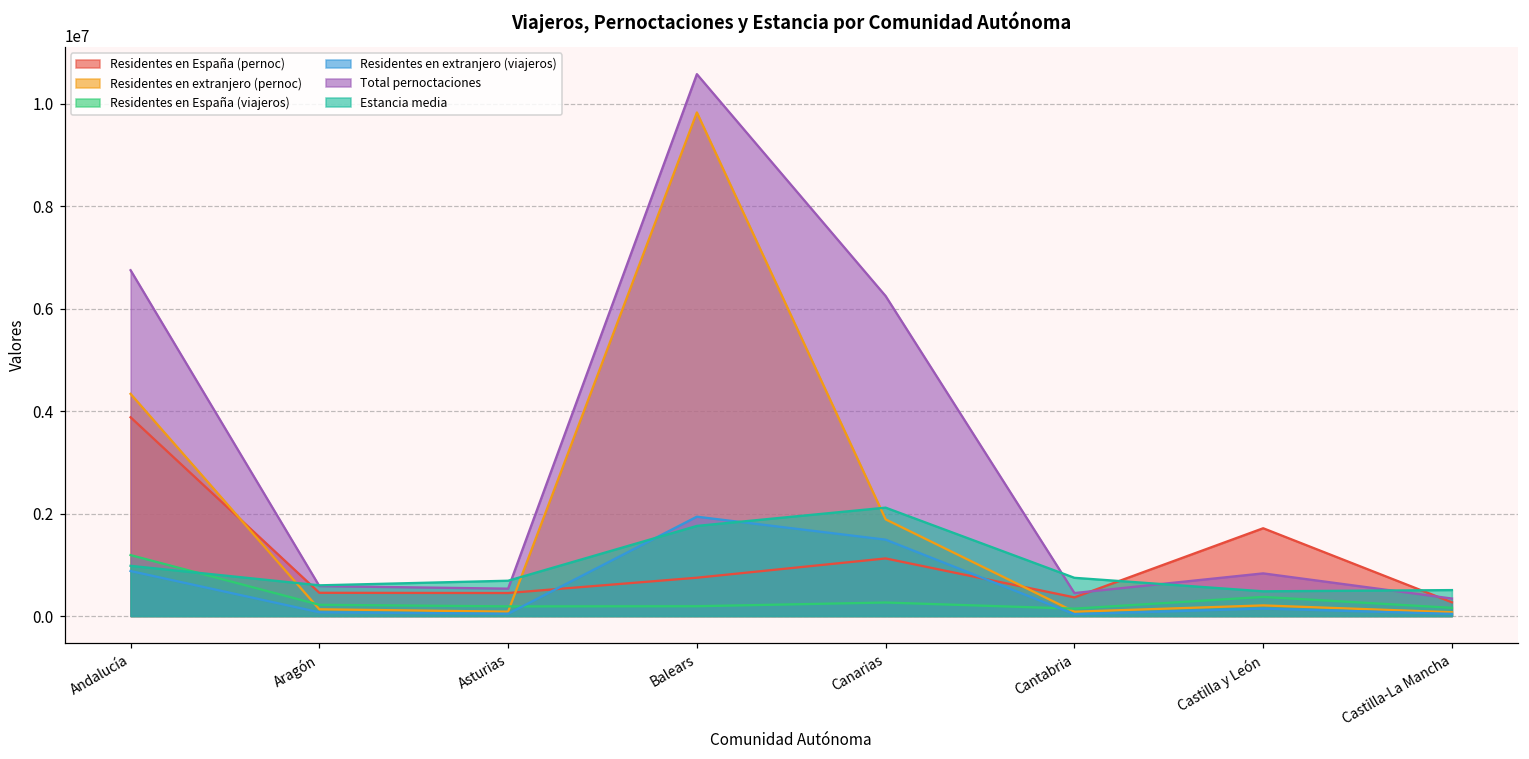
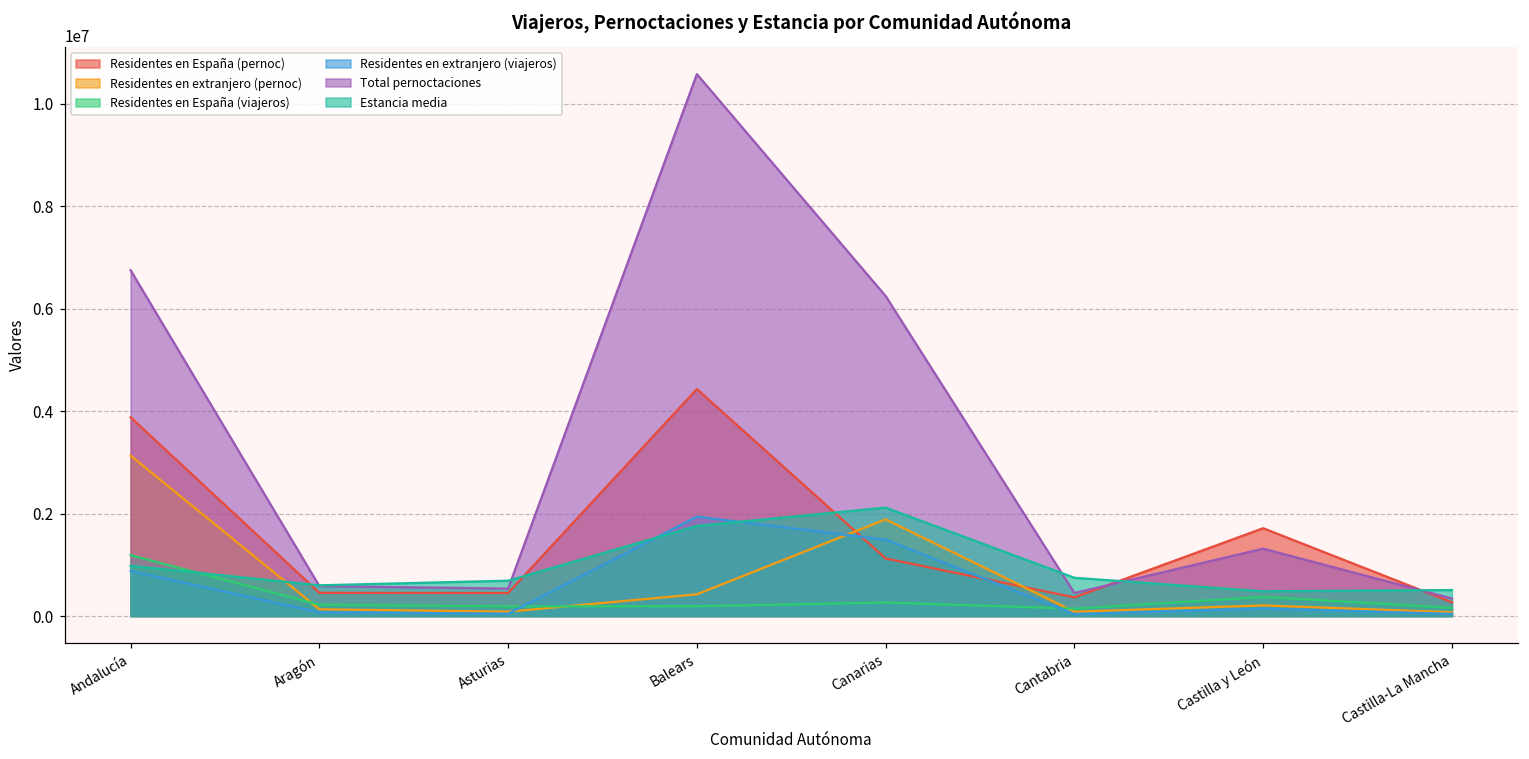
Residentes en extranjero (pernoc), Andalucía: 4300000 -> 3100000
Residentes en España (pernoc), Balears: 700000 -> 4400000
Residentes en extranjero (pernoc), Balears: 9800000 -> 400000
Total pernoctaciones, Castilla y León: 800000 -> 1300000
